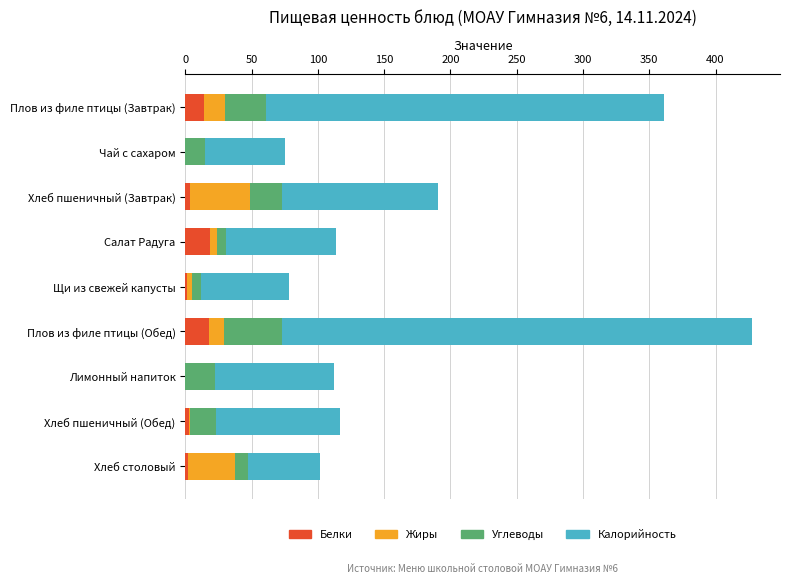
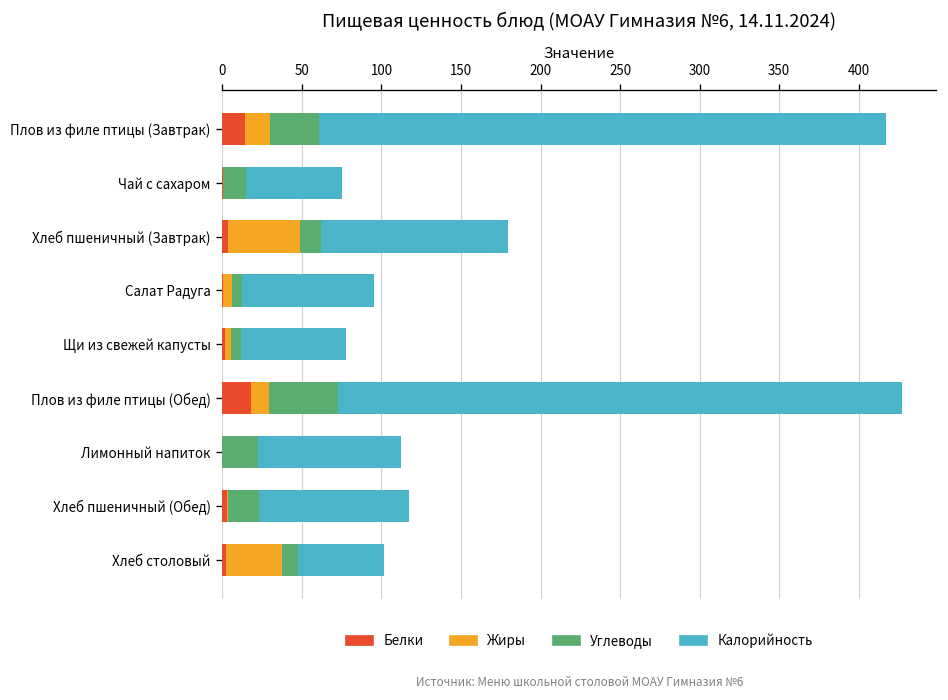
Калорийность, Плов из филе птицы (Завтрак): 300 -> 357
Углеводы, Хлеб пшеничный (Завтрак): 25 -> 13
Белки, Салат Радуга: 19 -> 1
